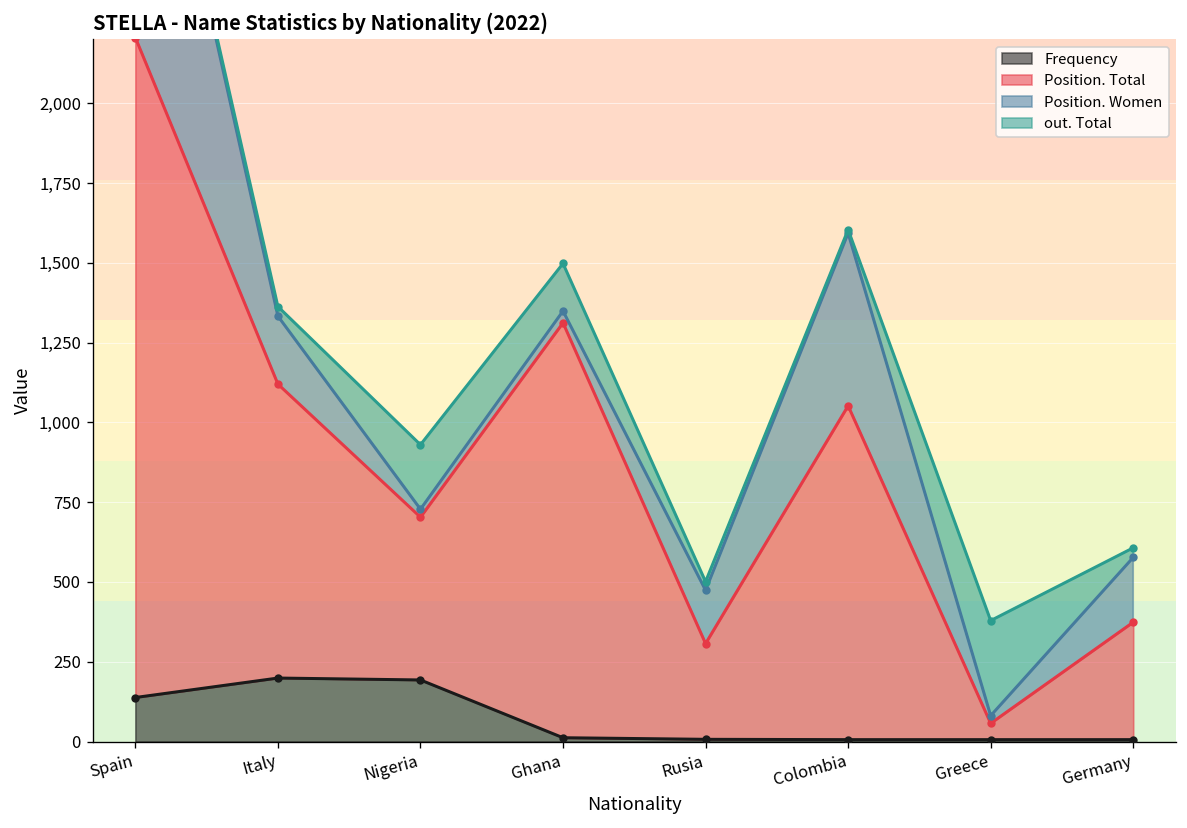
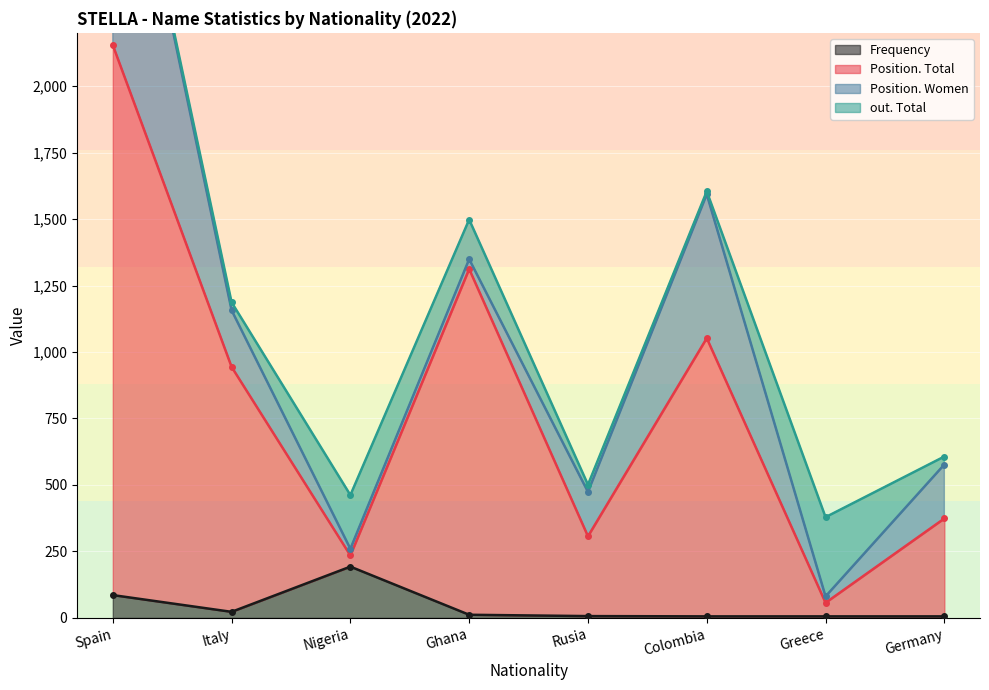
Frequency, Spain: 140 -> 90
Frequency, Italy: 200 -> 20
Position. Total, Nigeria: 510 -> 40
